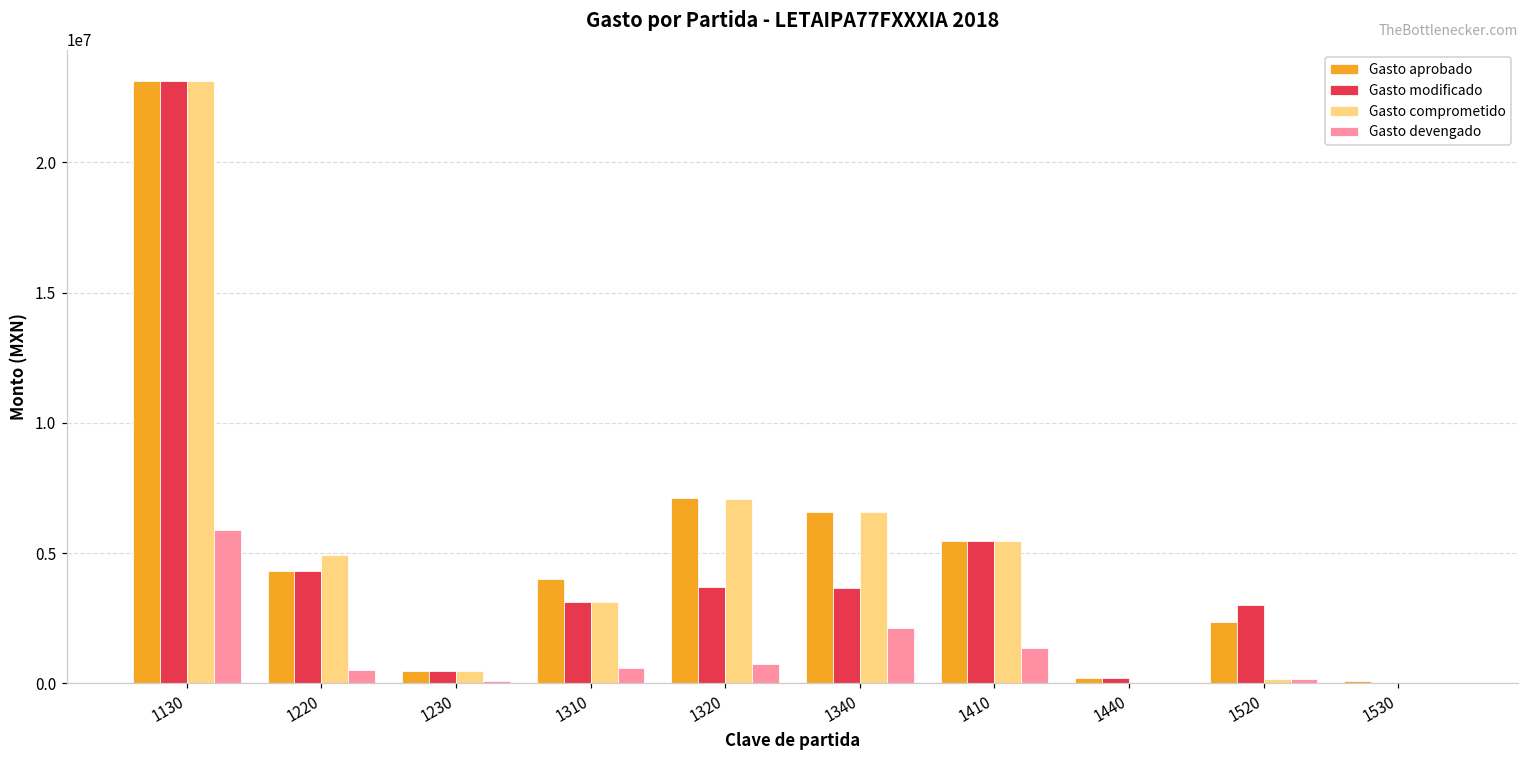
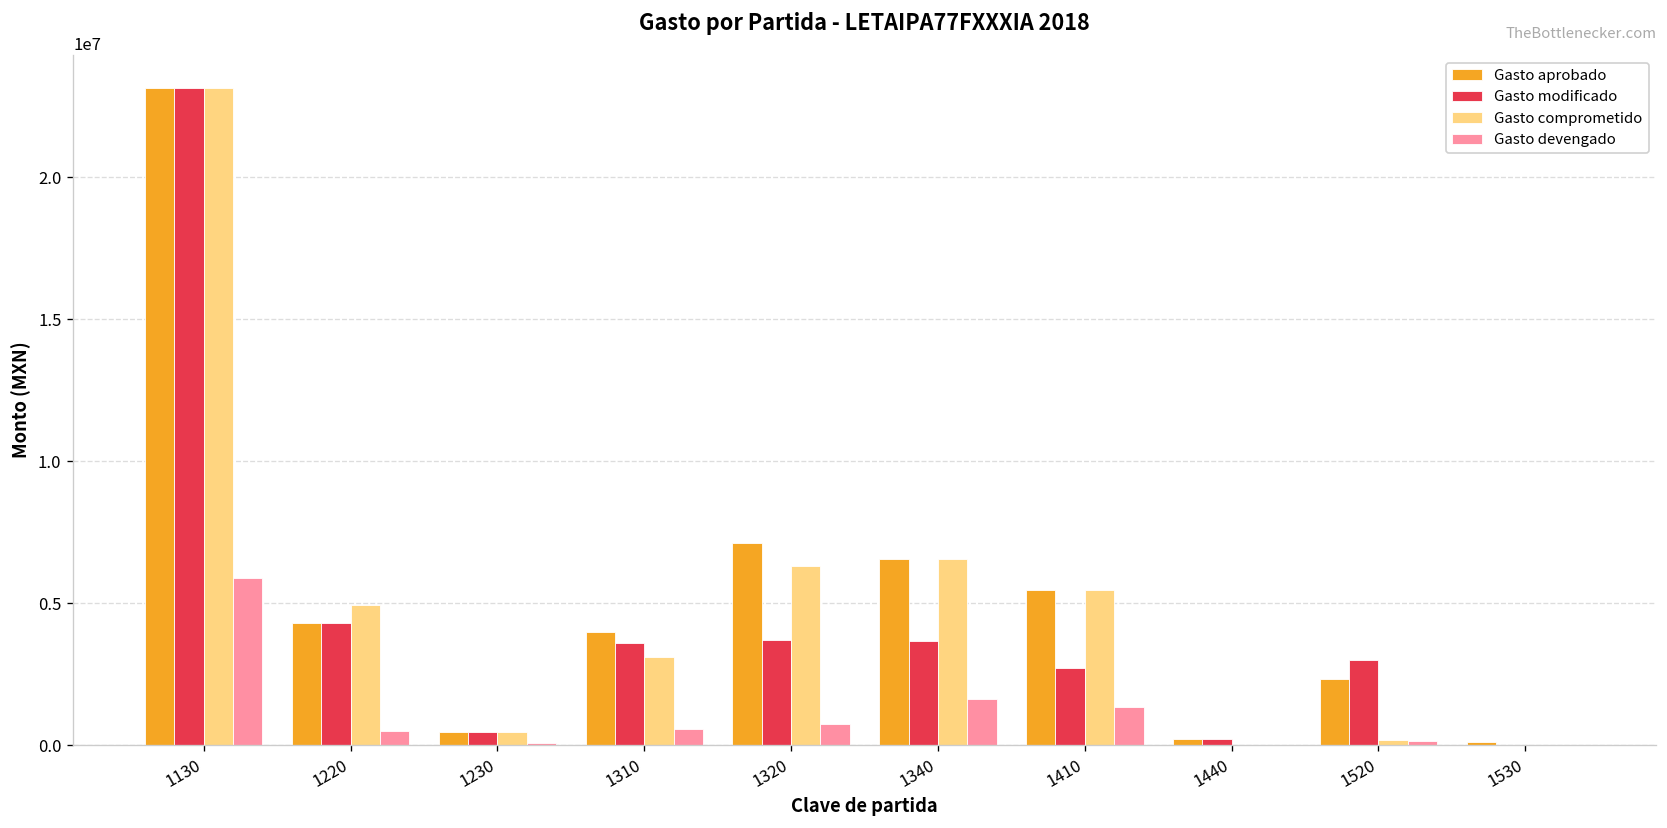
Gasto modificado, 1310: 3100000 -> 3600000
Gasto comprometido, 1320: 7100000 -> 6300000
Gasto devengado, 1340: 2100000 -> 1600000
Gasto modificado, 1410: 5500000 -> 2700000
